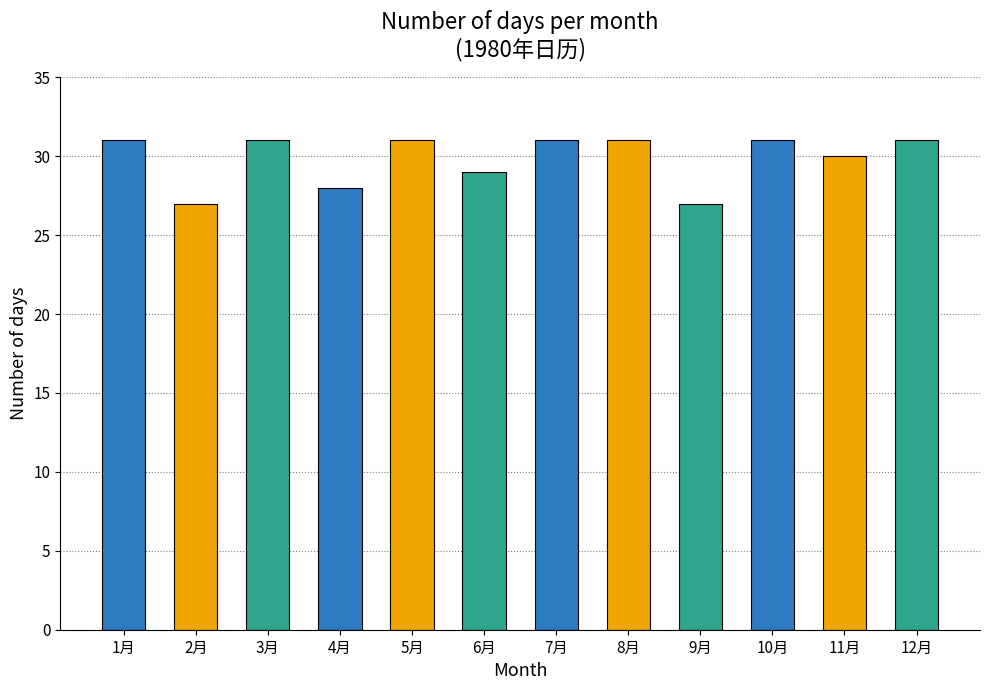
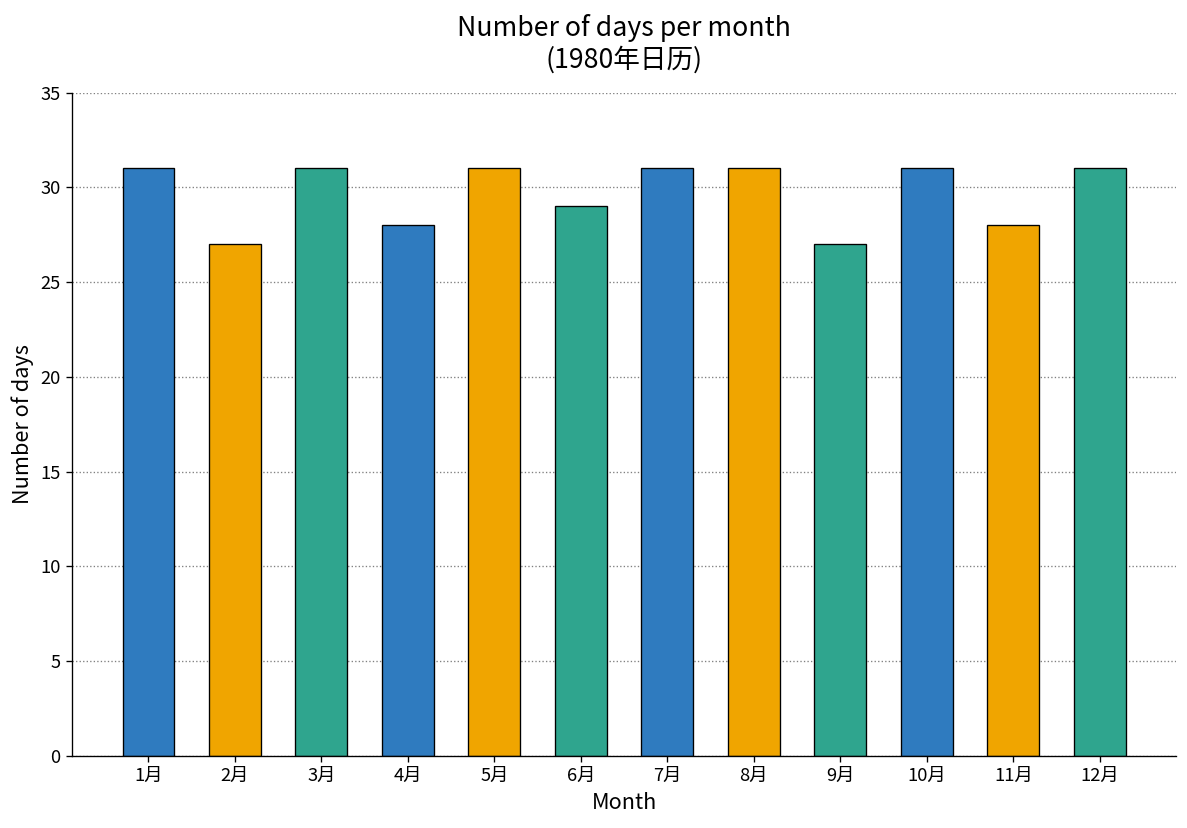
11月: 30 -> 28
